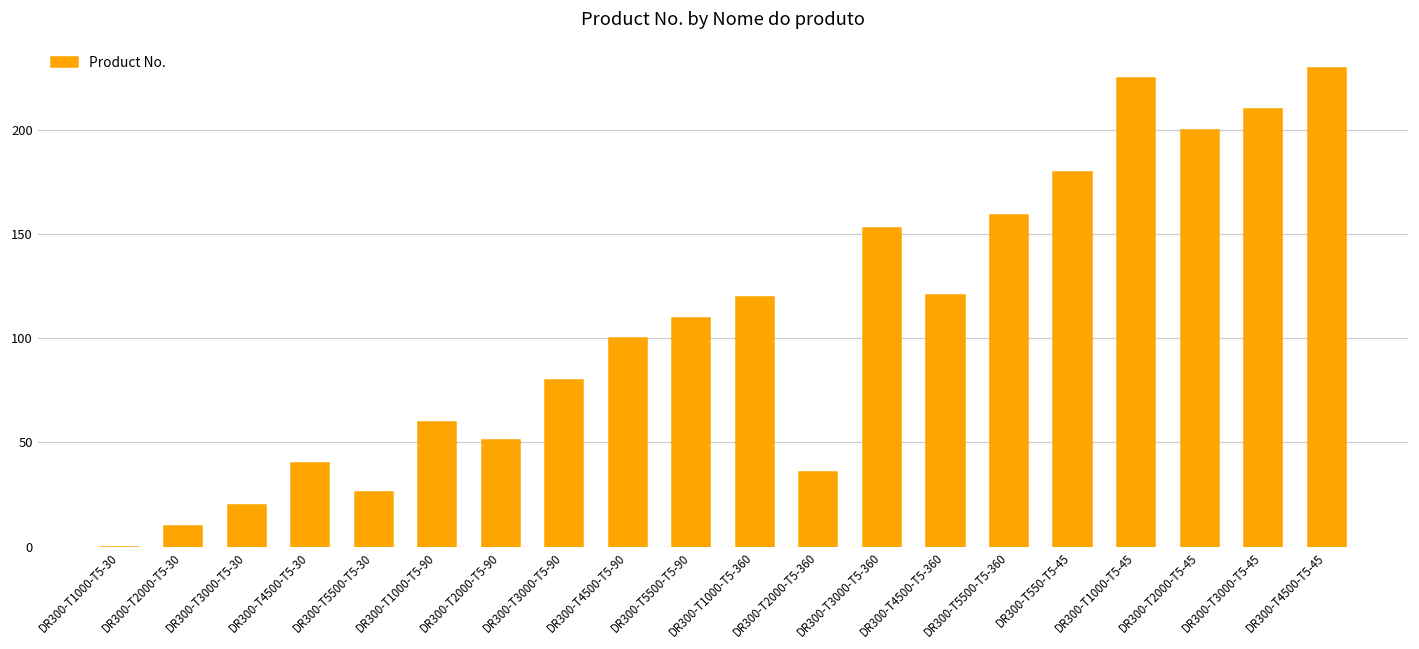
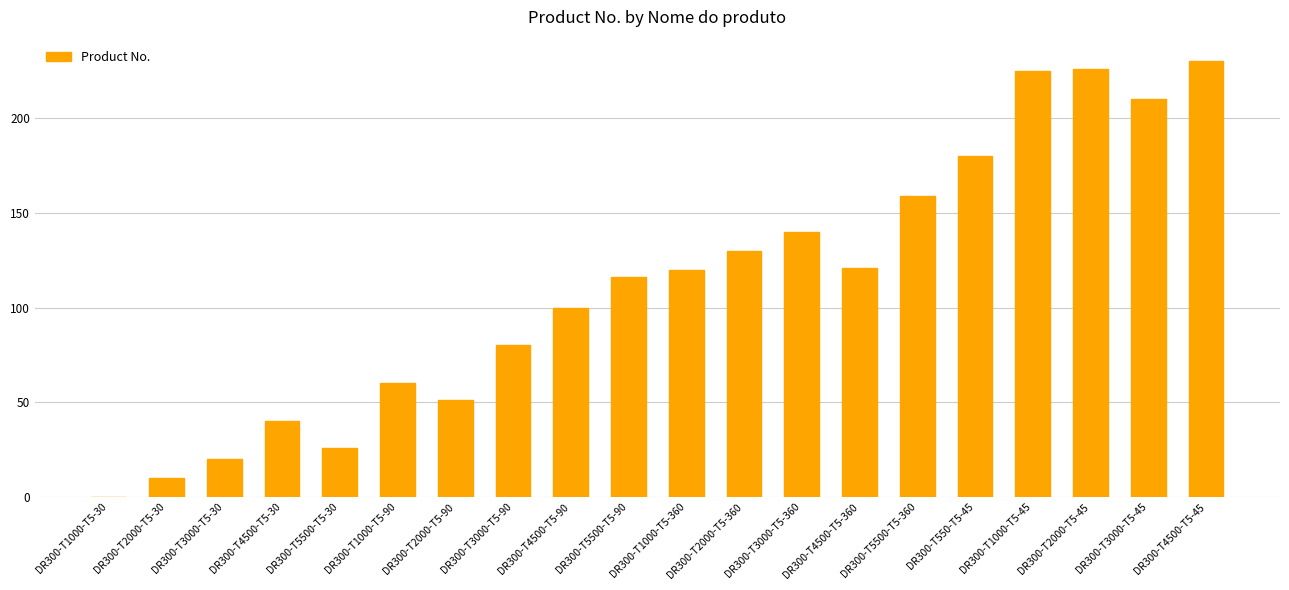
DR300-T5500-T5-90: 110 -> 116
DR300-T2000-T5-360: 36 -> 130
DR300-T3000-T5-360: 153 -> 140
DR300-T2000-T5-45: 200 -> 226
